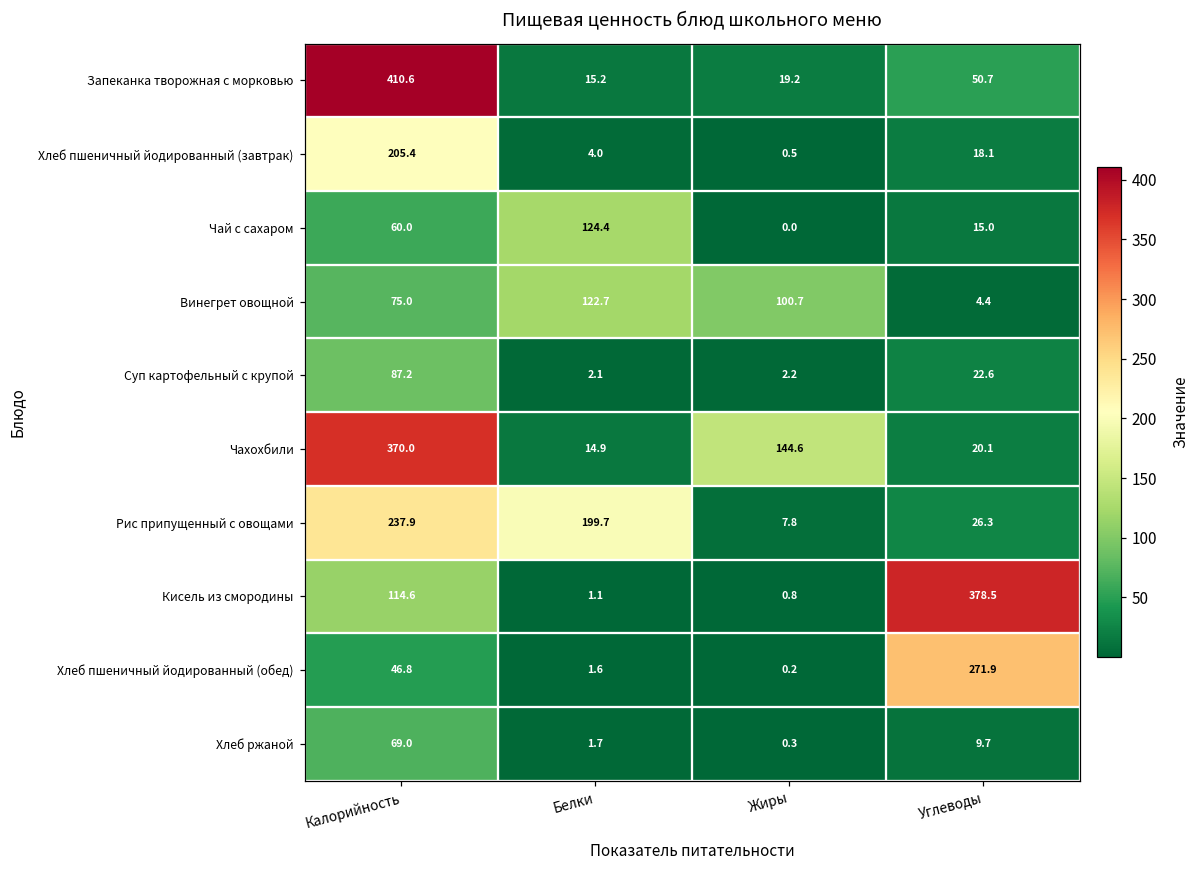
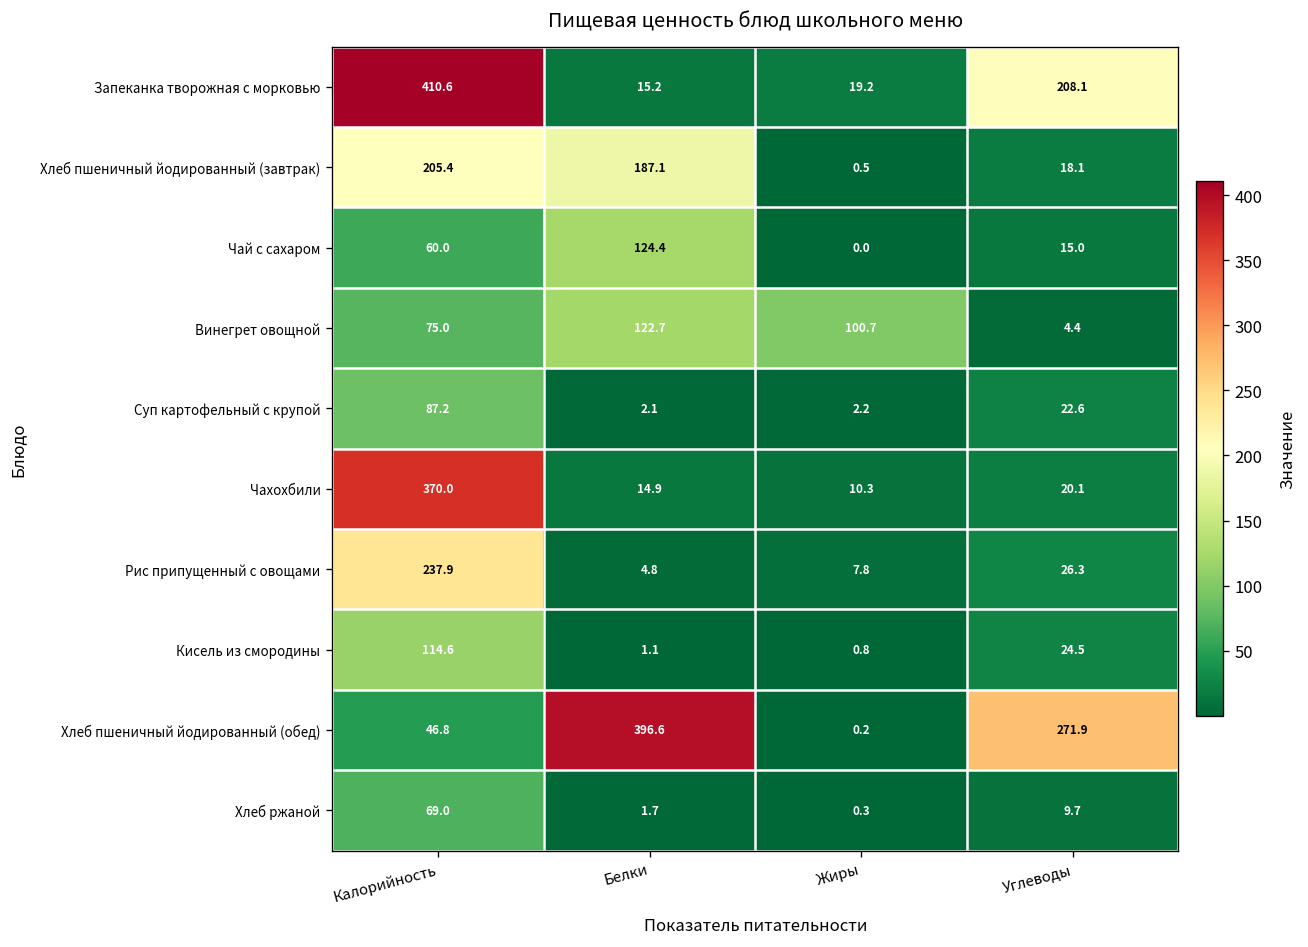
Запеканка творожная с морковью, Углеводы: 50.7 -> 208.1
Хлеб пшеничный йодированный (завтрак), Белки: 4.0 -> 187.1
Чахохбили, Жиры: 144.6 -> 10.3
Рис припущенный с овощами, Белки: 199.7 -> 4.8
Кисель из смородины, Углеводы: 378.5 -> 24.5
Хлеб пшеничный йодированный (обед), Белки: 1.6 -> 396.6
